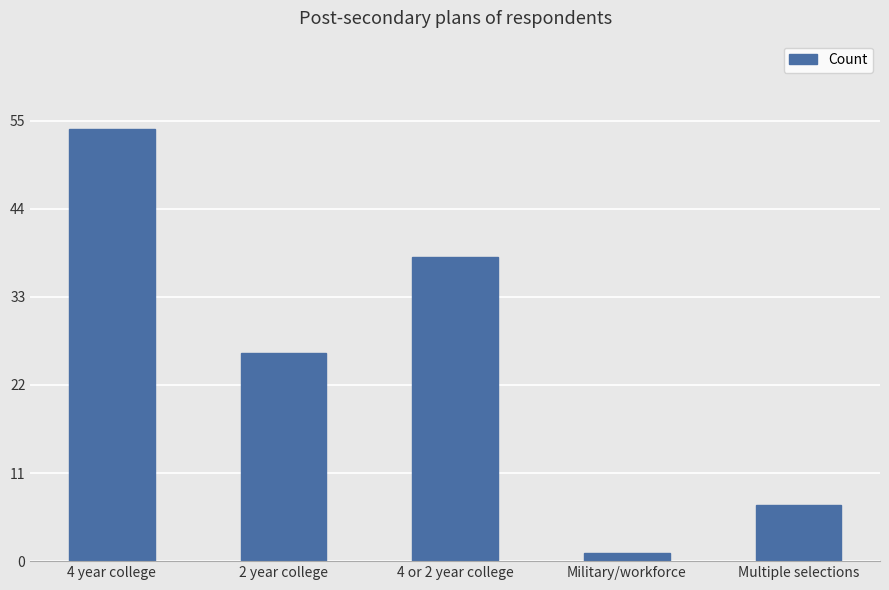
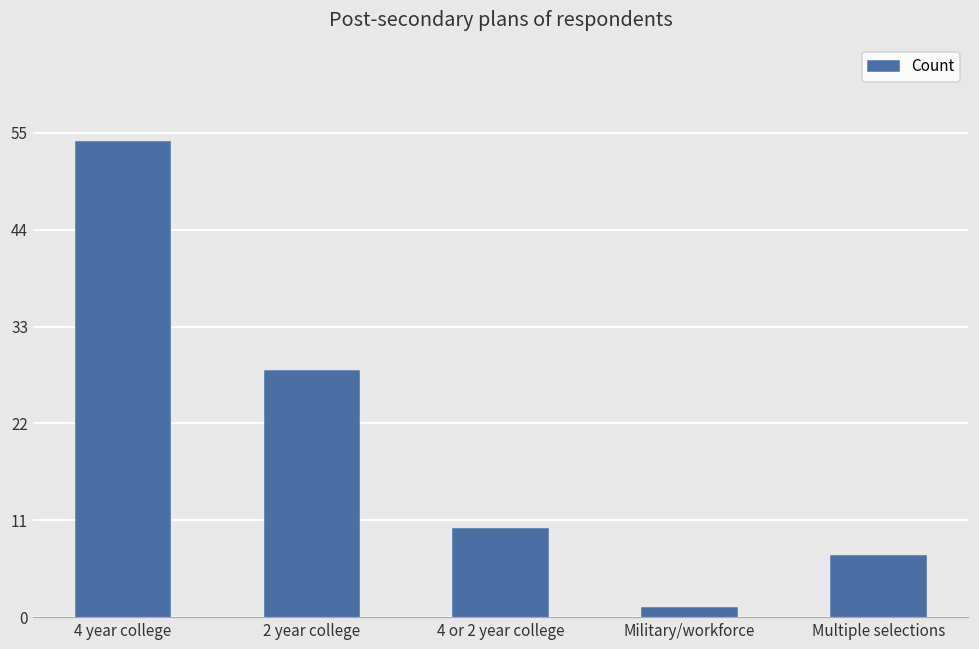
2 year college: 26 -> 28
4 or 2 year college: 38 -> 10
